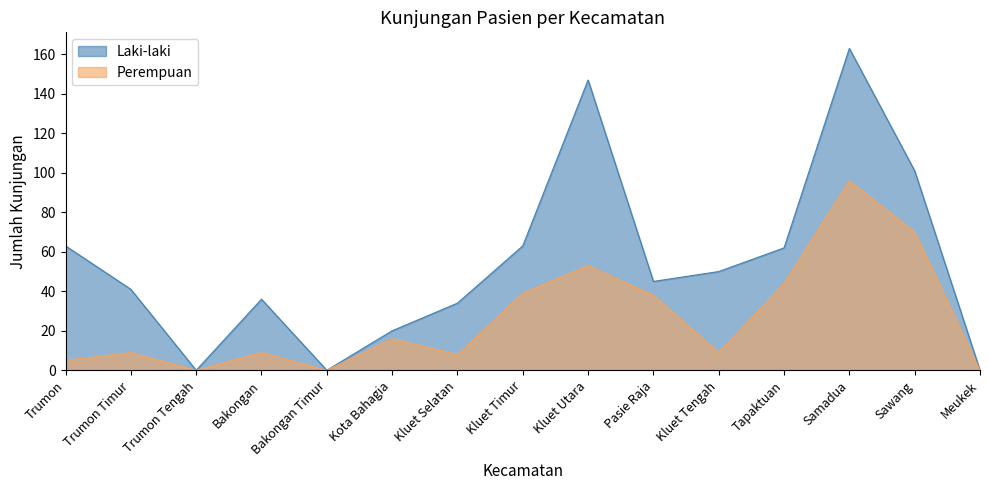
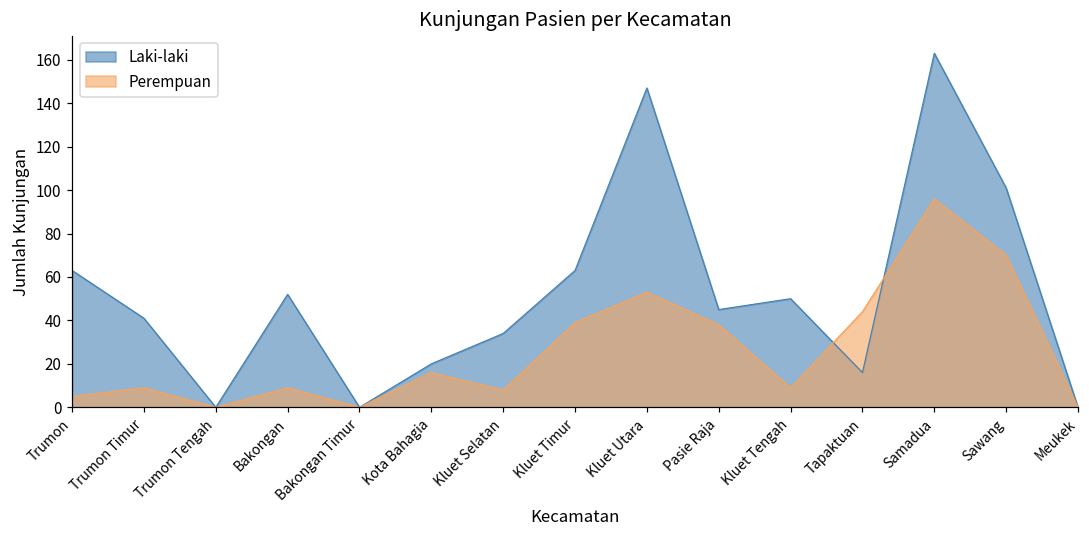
Laki-laki, Bakongan: 36 -> 52
Laki-laki, Tapaktuan: 62 -> 16
